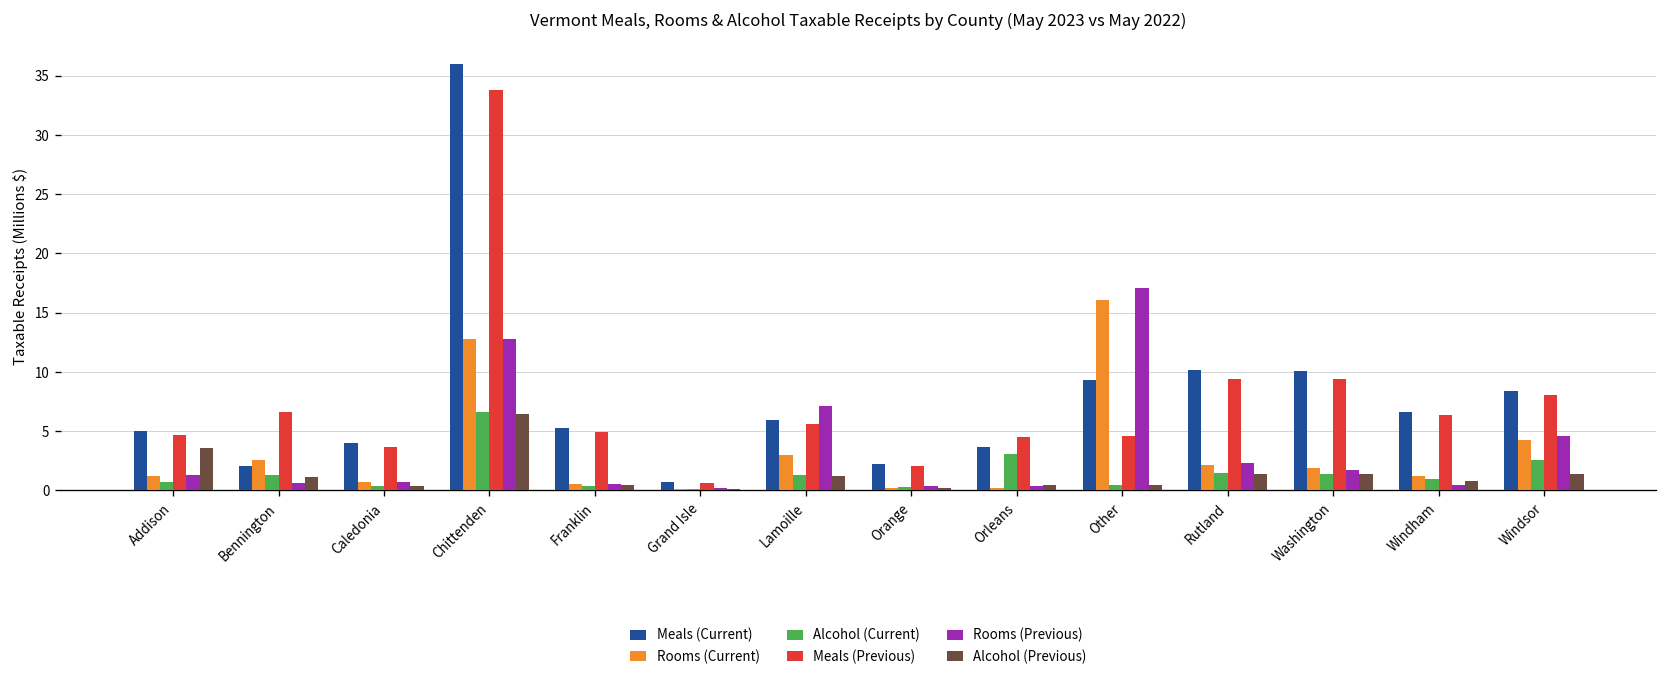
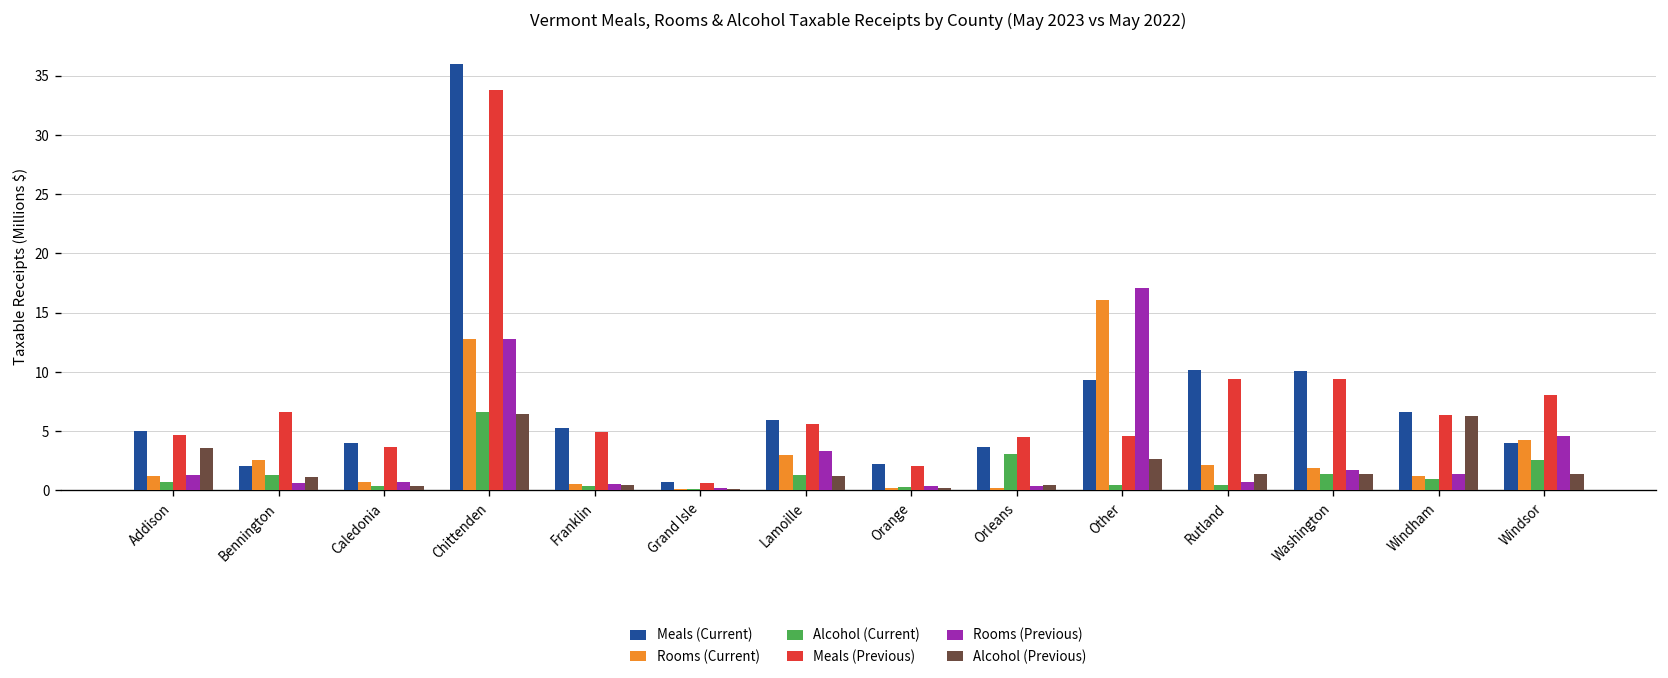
Rooms (Previous), Lamoille: 7 -> 3
Alcohol (Previous), Other: 0 -> 3
Alcohol (Current), Rutland: 1 -> 0
Rooms (Previous), Rutland: 2 -> 1
Rooms (Previous), Windham: 0 -> 1
Alcohol (Previous), Windham: 1 -> 6
Meals (Current), Windsor: 8 -> 4
